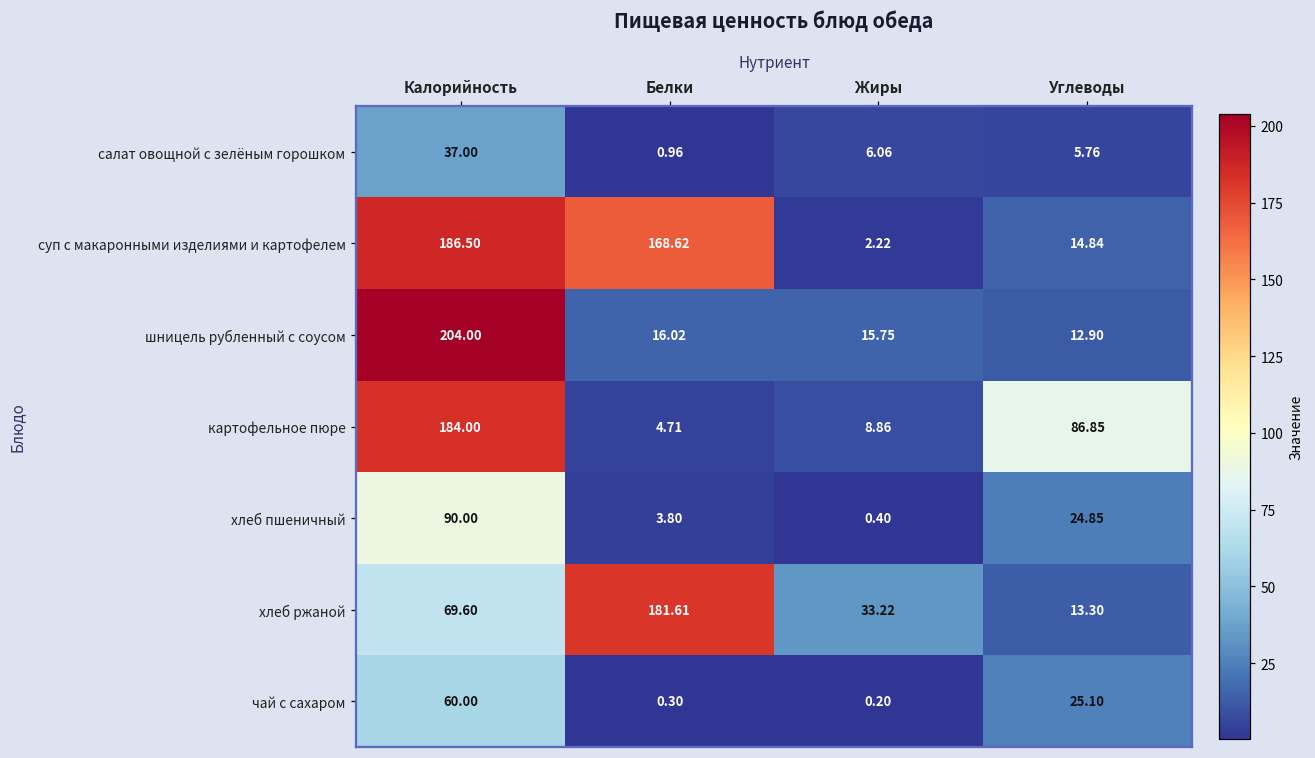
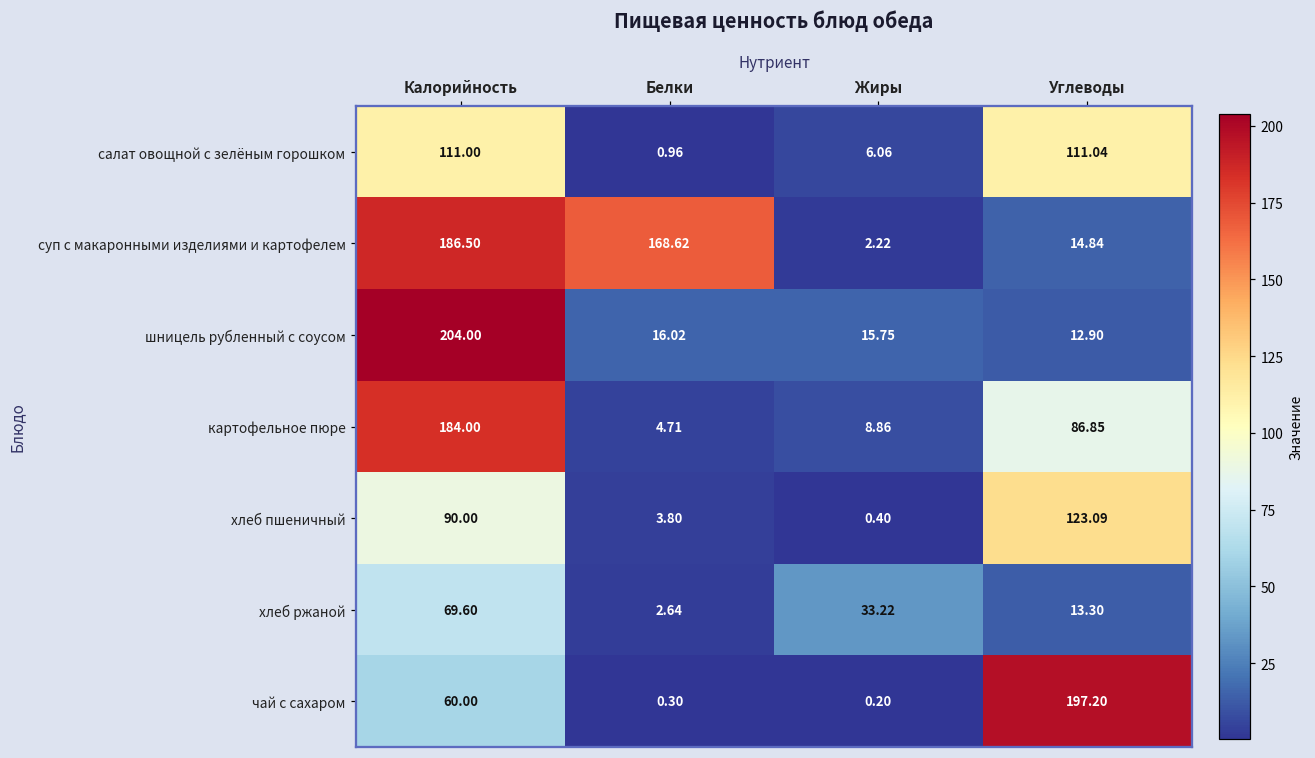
салат овощной с зелёным горошком, Калорийность: 37.00 -> 111.00
салат овощной с зелёным горошком, Углеводы: 5.76 -> 111.04
хлеб пшеничный, Углеводы: 24.85 -> 123.09
хлеб ржаной, Белки: 181.61 -> 2.64
чай с сахаром, Углеводы: 25.10 -> 197.20
